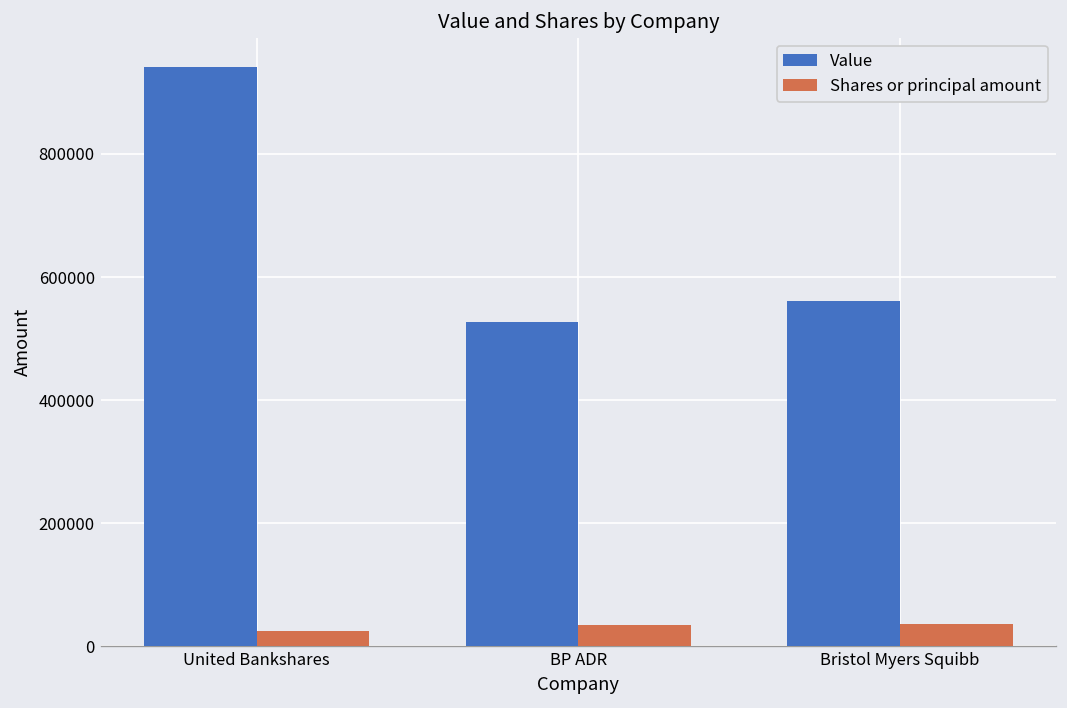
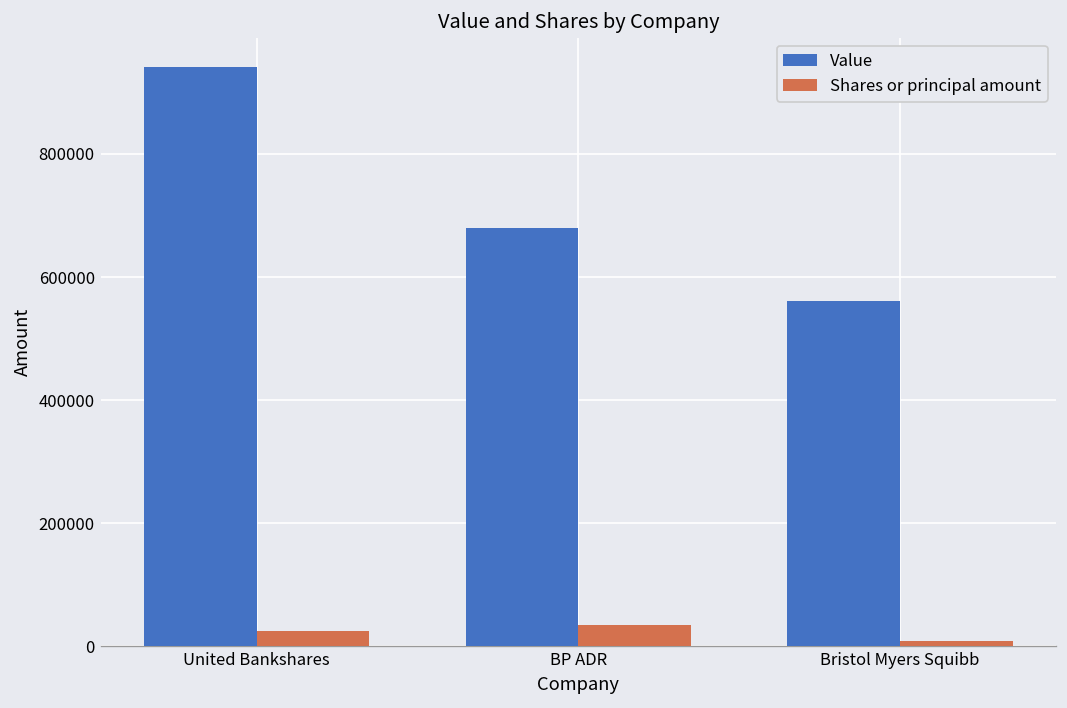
Value, BP ADR: 530000 -> 680000
Shares or principal amount, Bristol Myers Squibb: 40000 -> 10000
